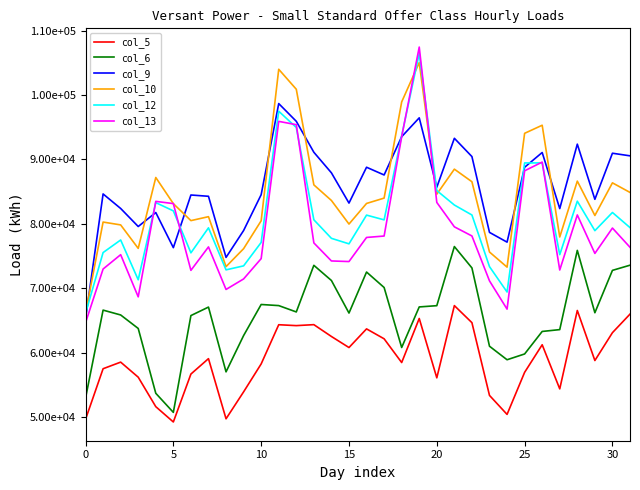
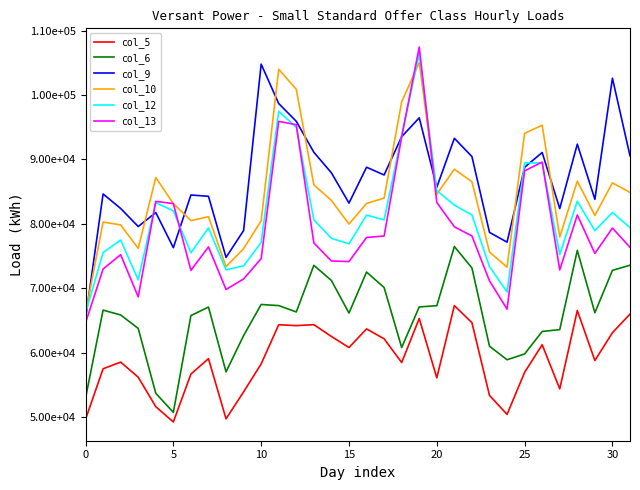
col_9, 10: 85000 -> 105000
col_9, 30: 91000 -> 103000
